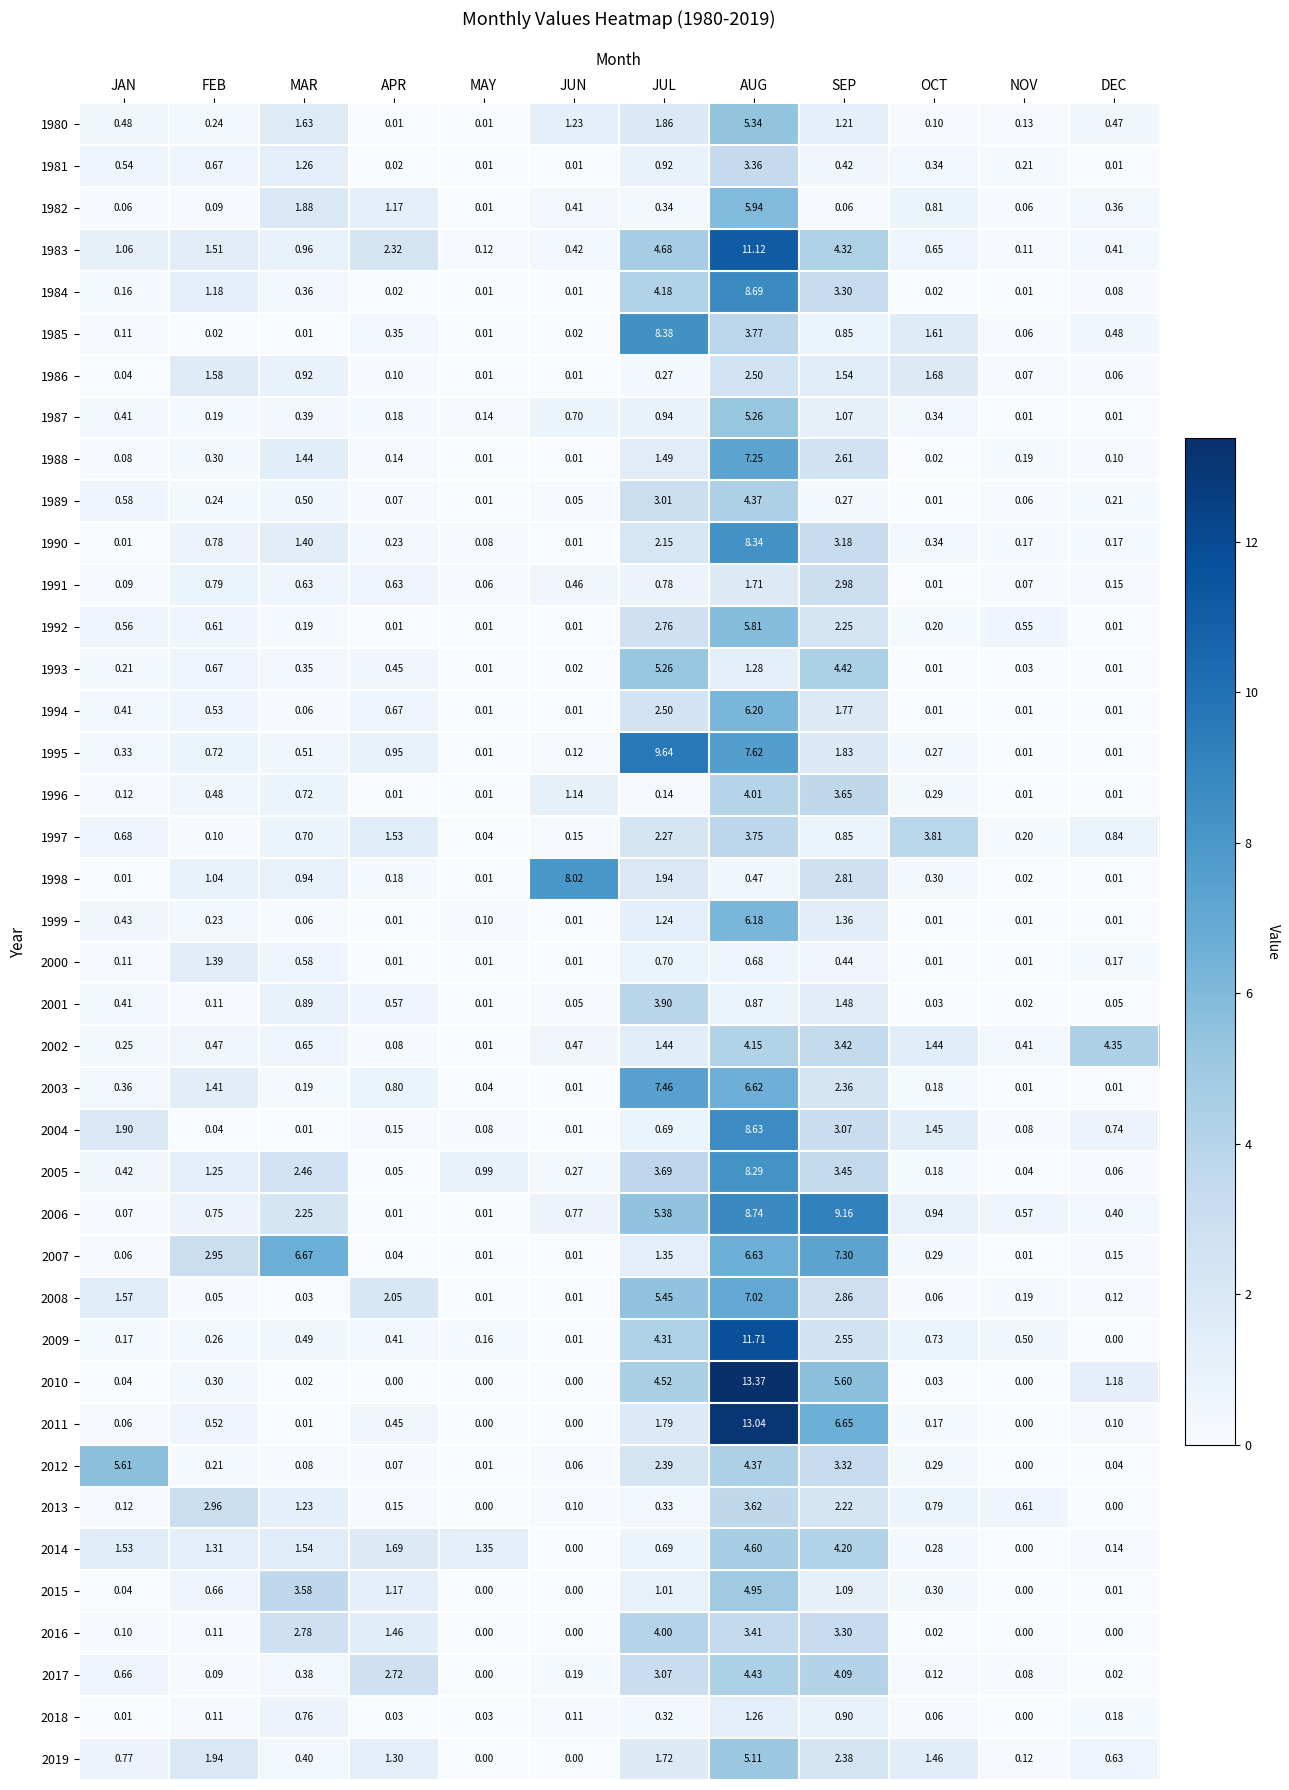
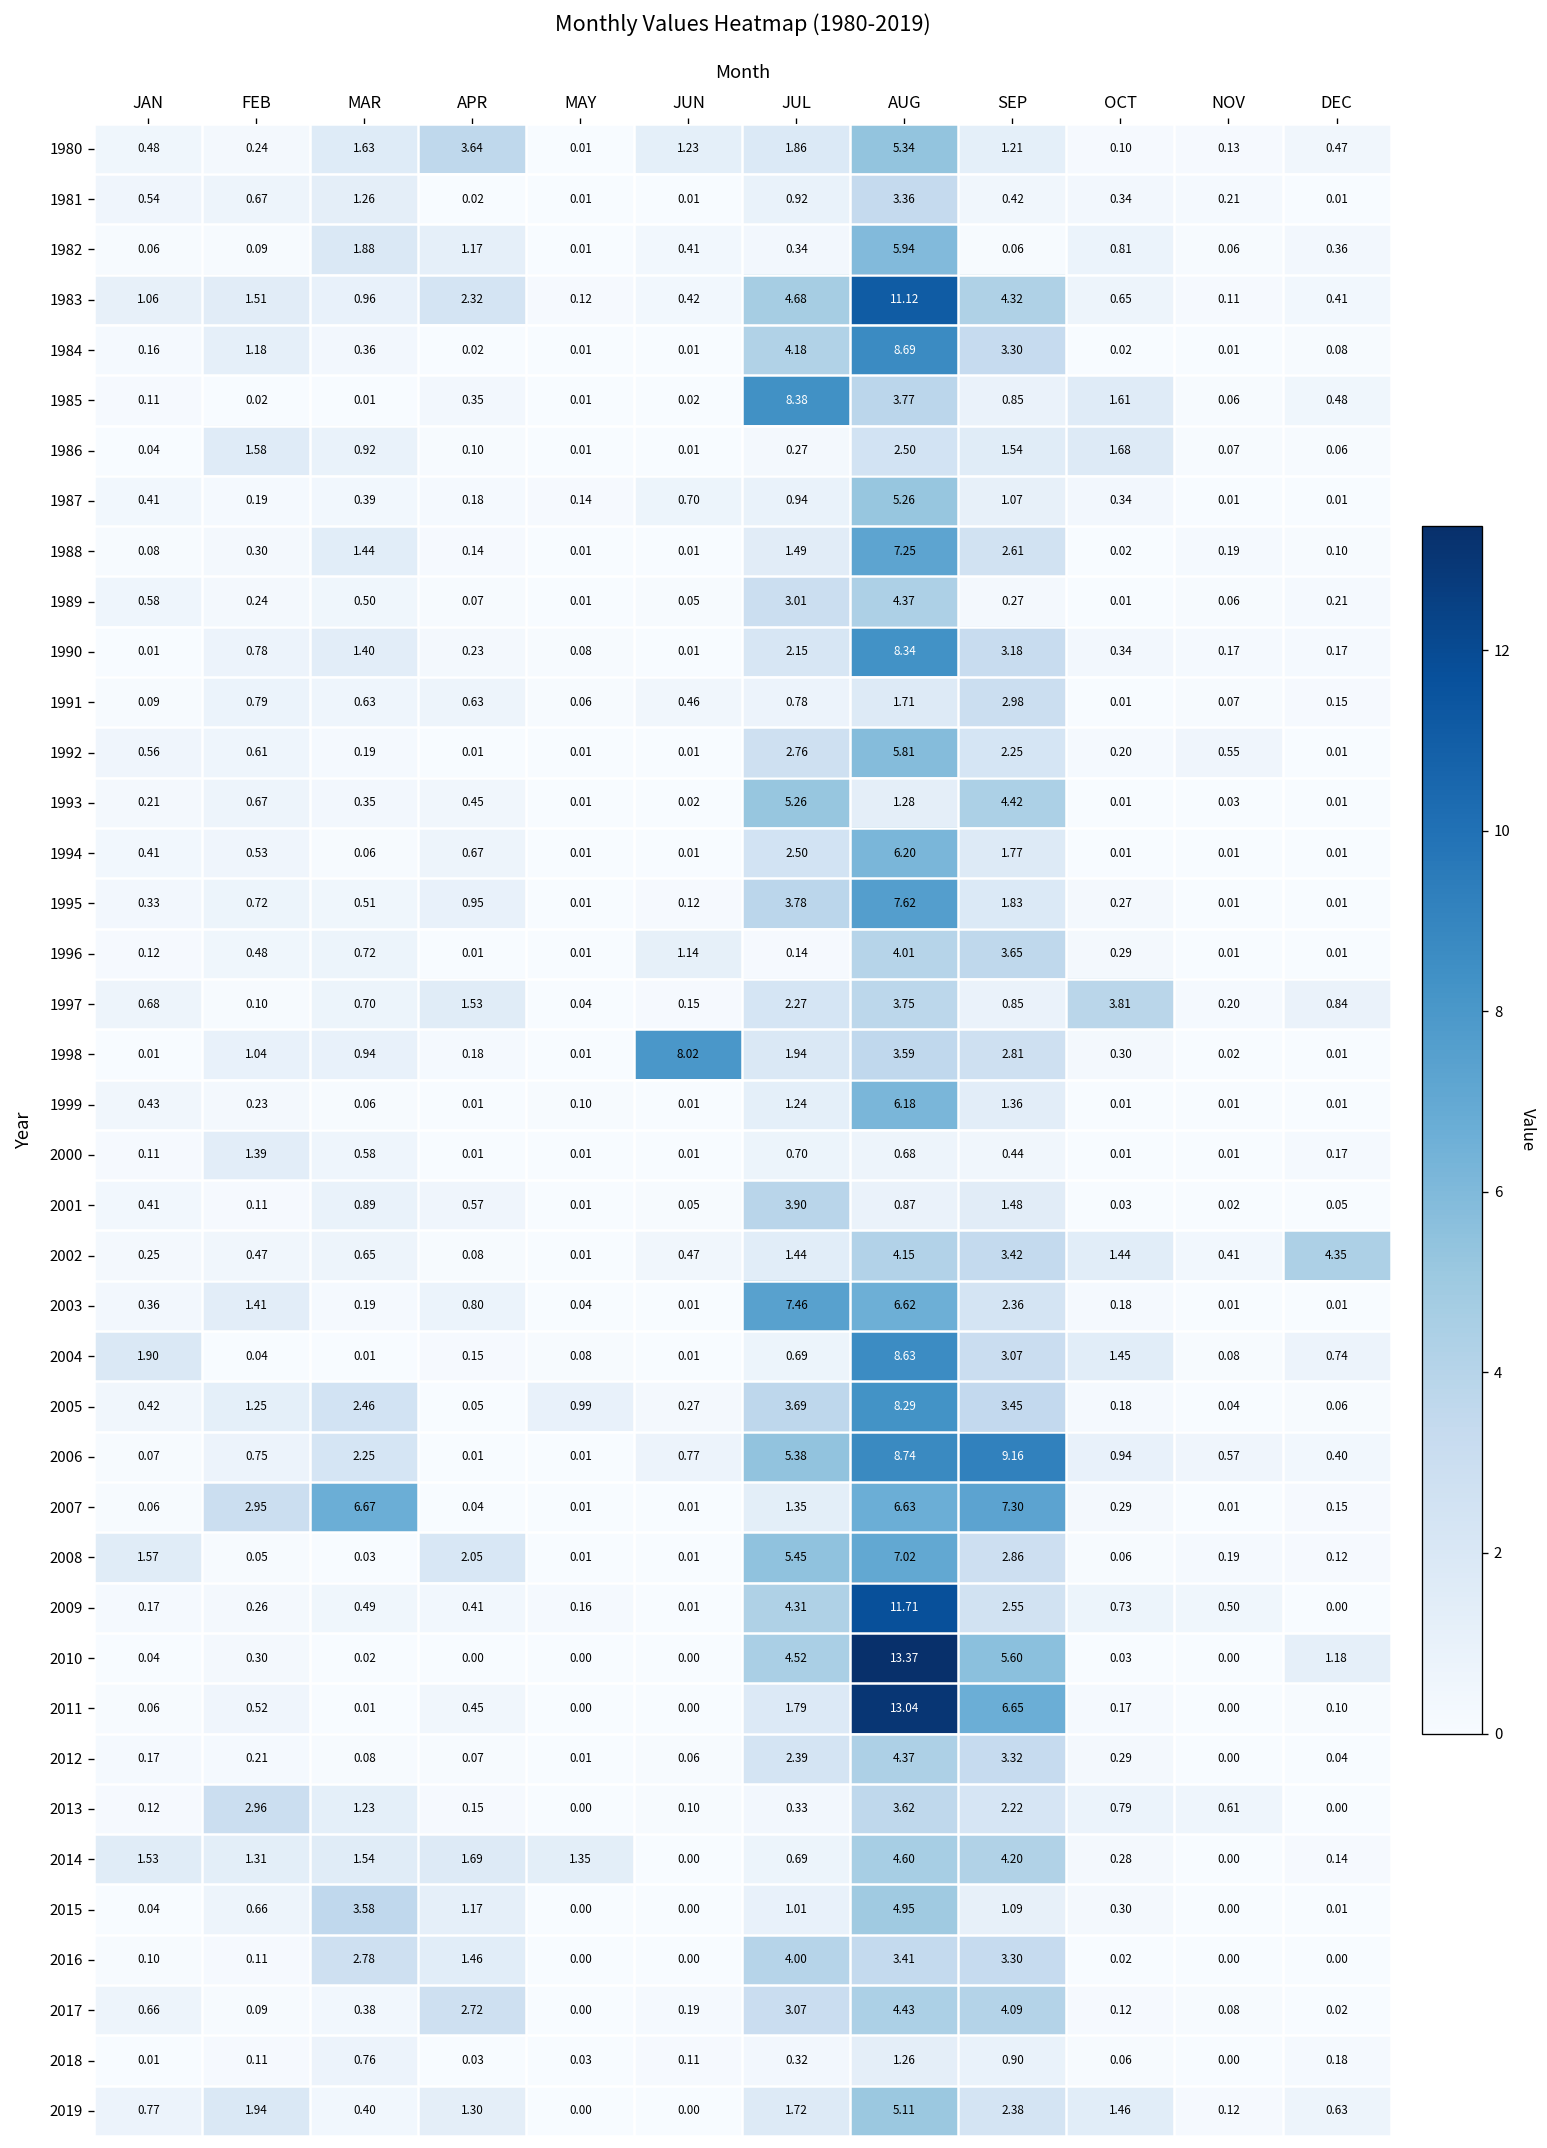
1980, APR: 0.01 -> 3.64
1995, JUL: 9.64 -> 3.78
1998, AUG: 0.47 -> 3.59
2012, JAN: 5.61 -> 0.17
